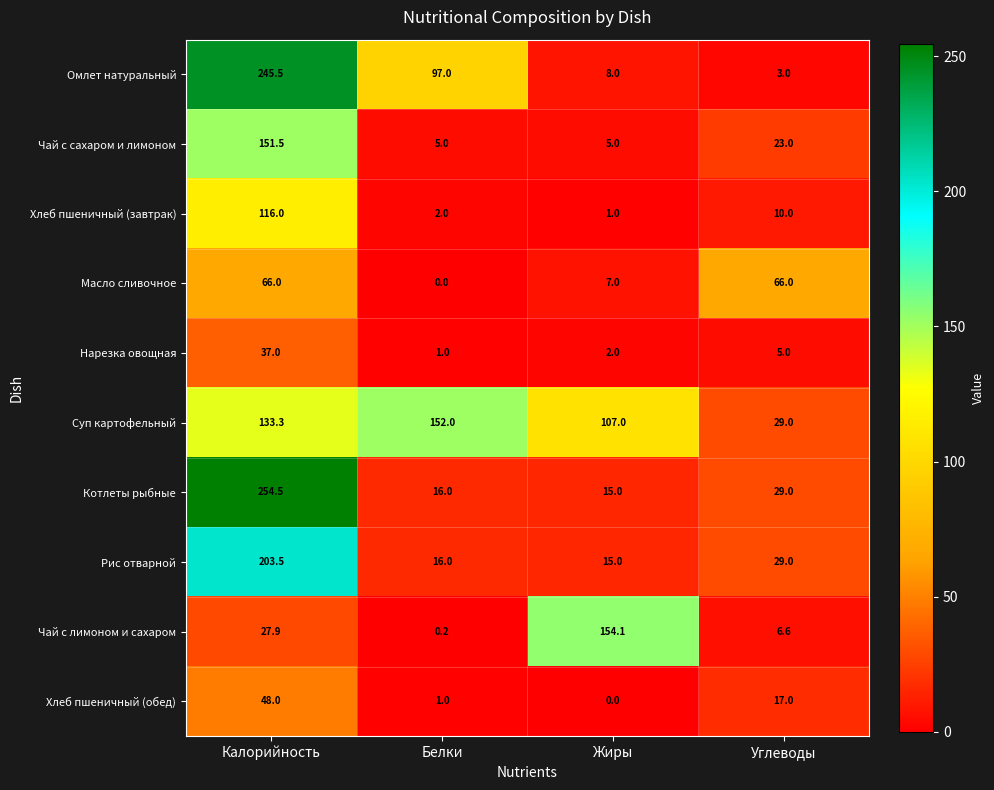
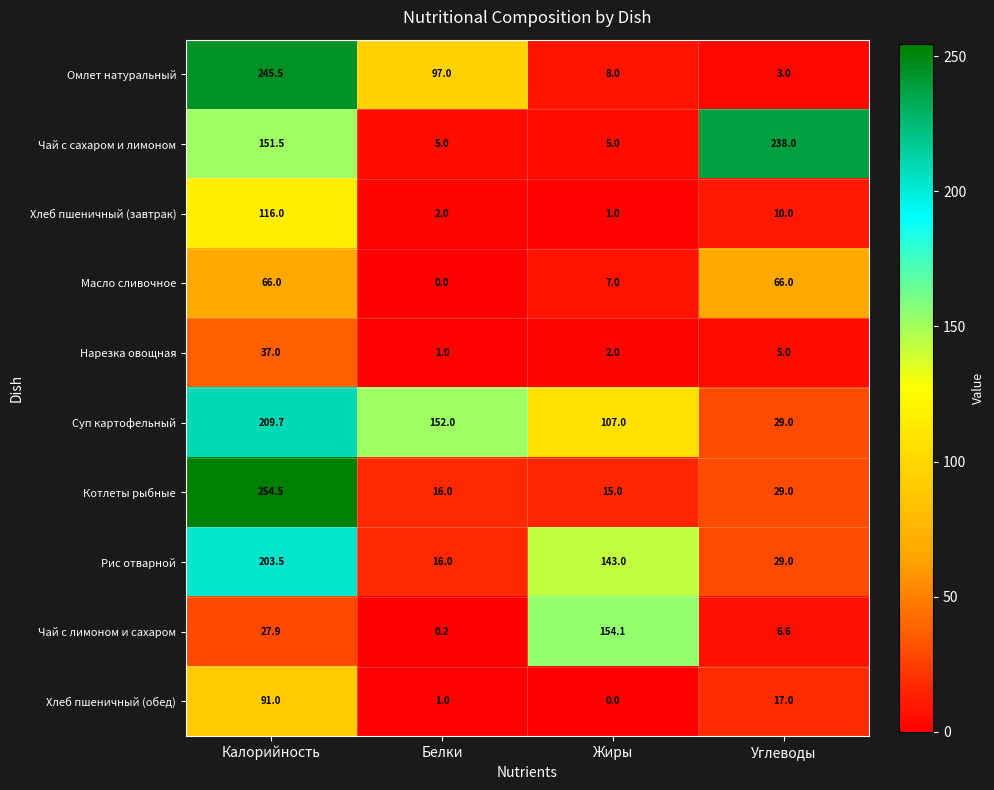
Чай с сахаром и лимоном, Углеводы: 23.0 -> 238.0
Суп картофельный, Калорийность: 133.3 -> 209.7
Рис отварной, Жиры: 15.0 -> 143.0
Хлеб пшеничный (обед), Калорийность: 48.0 -> 91.0
